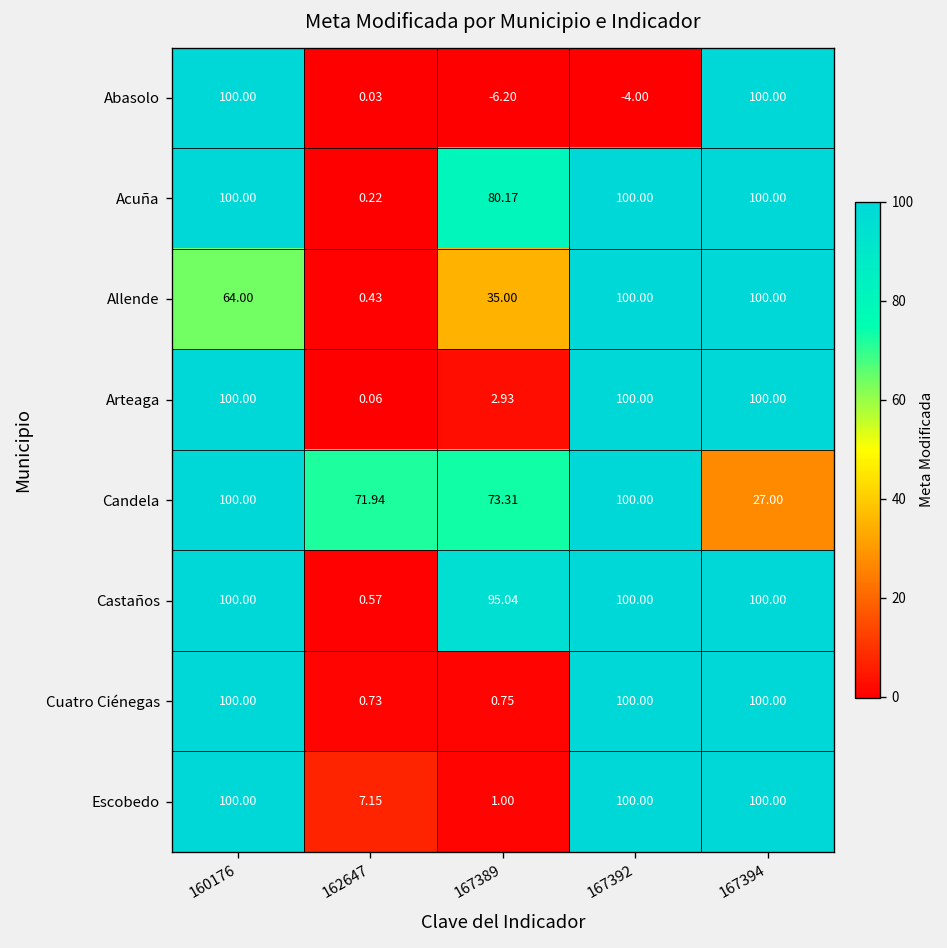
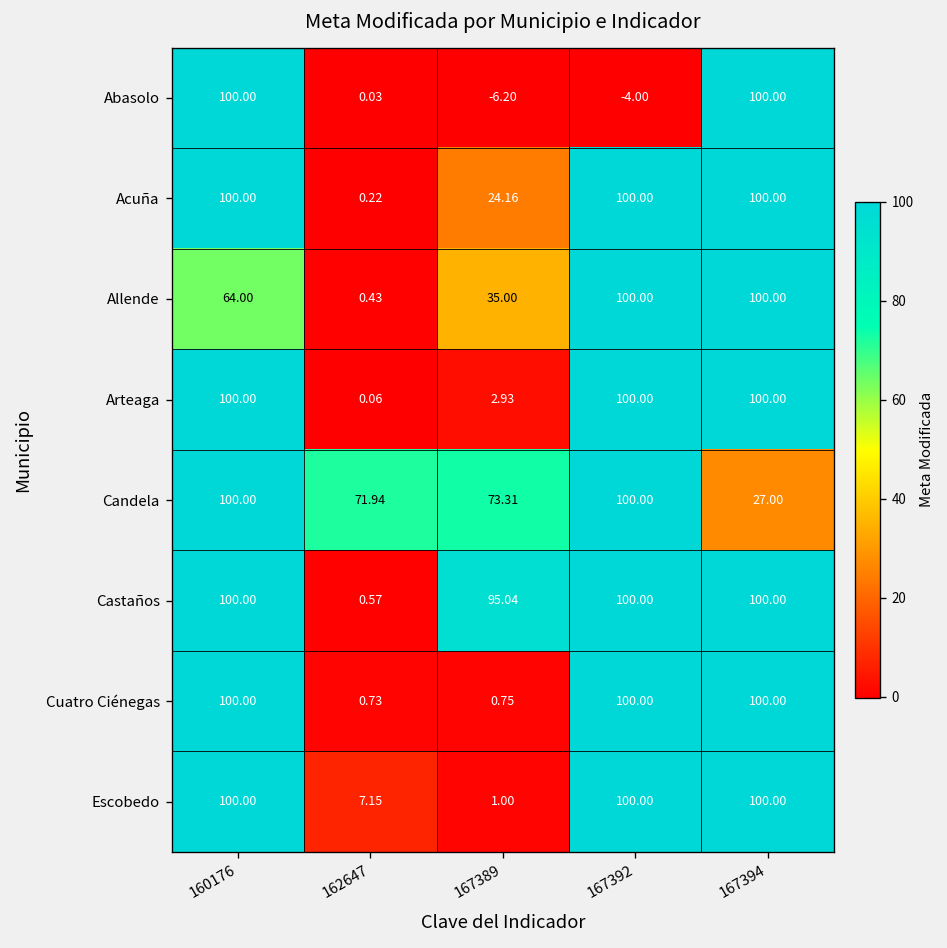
Acuña, 167389: 80.17 -> 24.16
